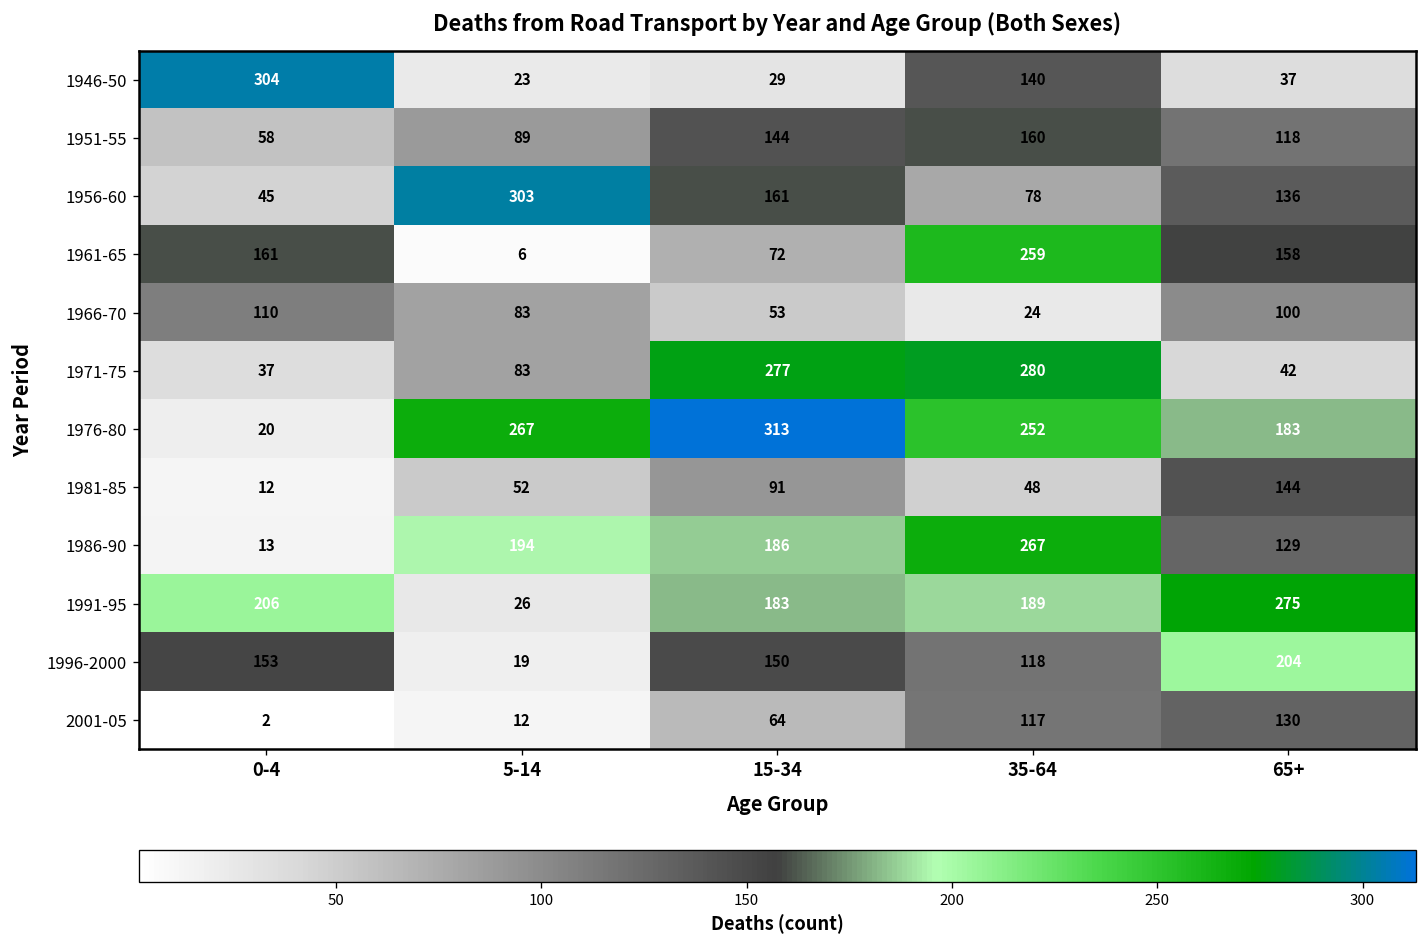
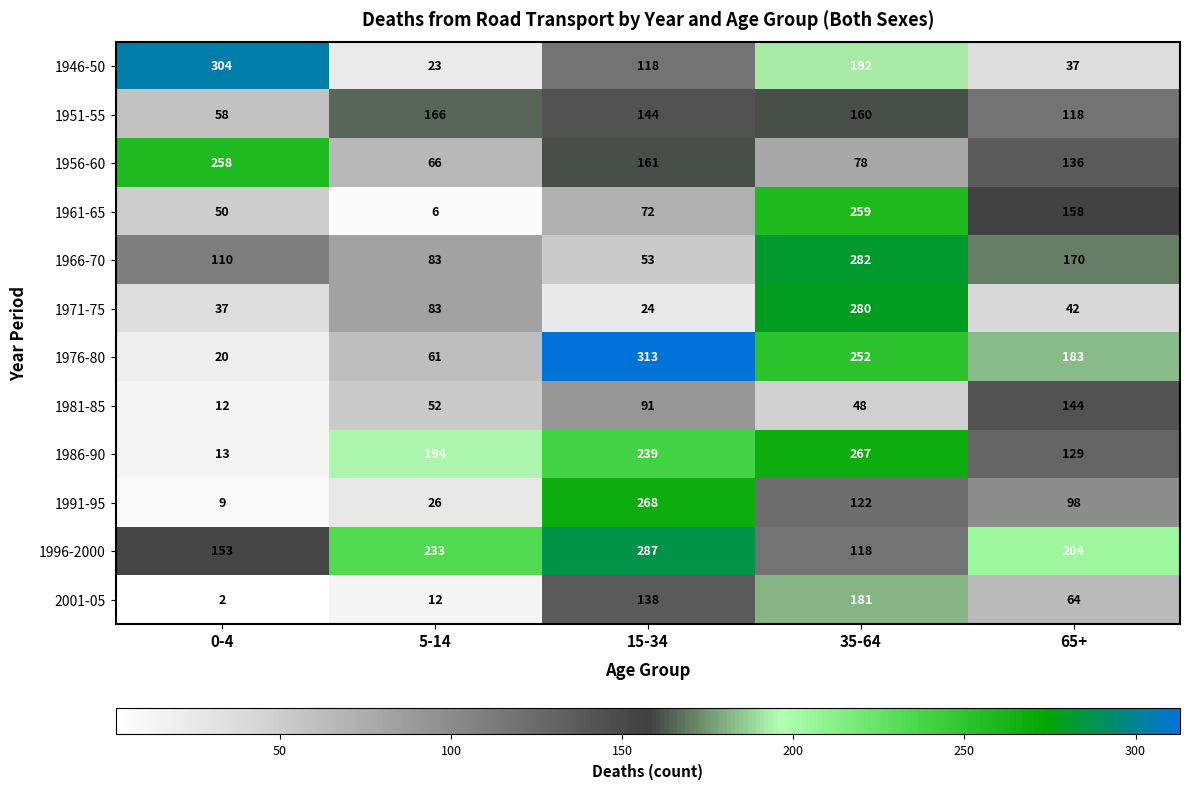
1946-50, 15-34: 29 -> 118
1946-50, 35-64: 140 -> 192
1951-55, 5-14: 89 -> 166
1956-60, 0-4: 45 -> 258
1956-60, 5-14: 303 -> 66
1961-65, 0-4: 161 -> 50
1966-70, 35-64: 24 -> 282
1966-70, 65+: 100 -> 170
1971-75, 15-34: 277 -> 24
1976-80, 5-14: 267 -> 61
1986-90, 15-34: 186 -> 239
1991-95, 0-4: 206 -> 9
1991-95, 15-34: 183 -> 268
1991-95, 35-64: 189 -> 122
1991-95, 65+: 275 -> 98
1996-2000, 5-14: 19 -> 233
1996-2000, 15-34: 150 -> 287
2001-05, 15-34: 64 -> 138
2001-05, 35-64: 117 -> 181
2001-05, 65+: 130 -> 64
